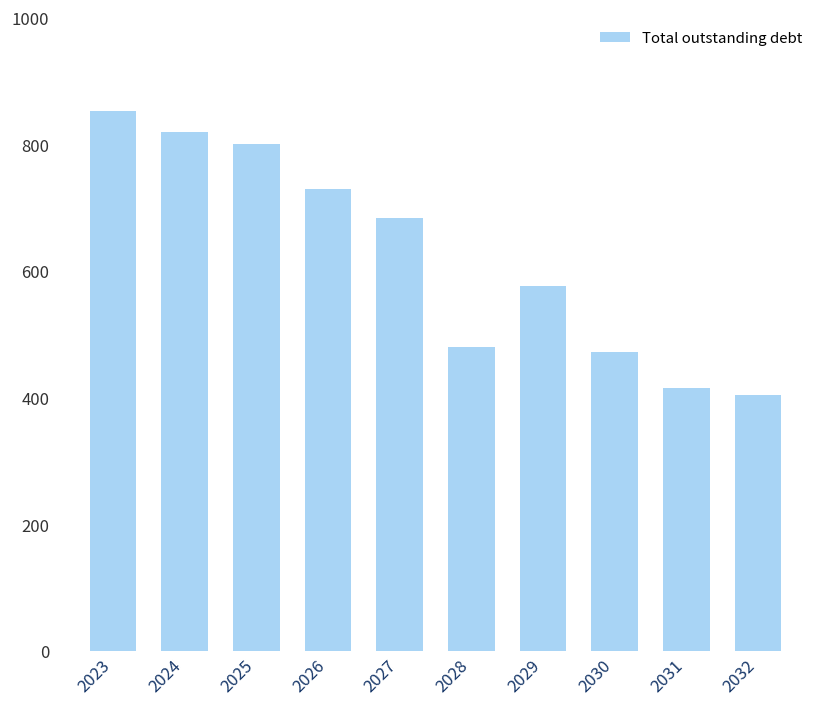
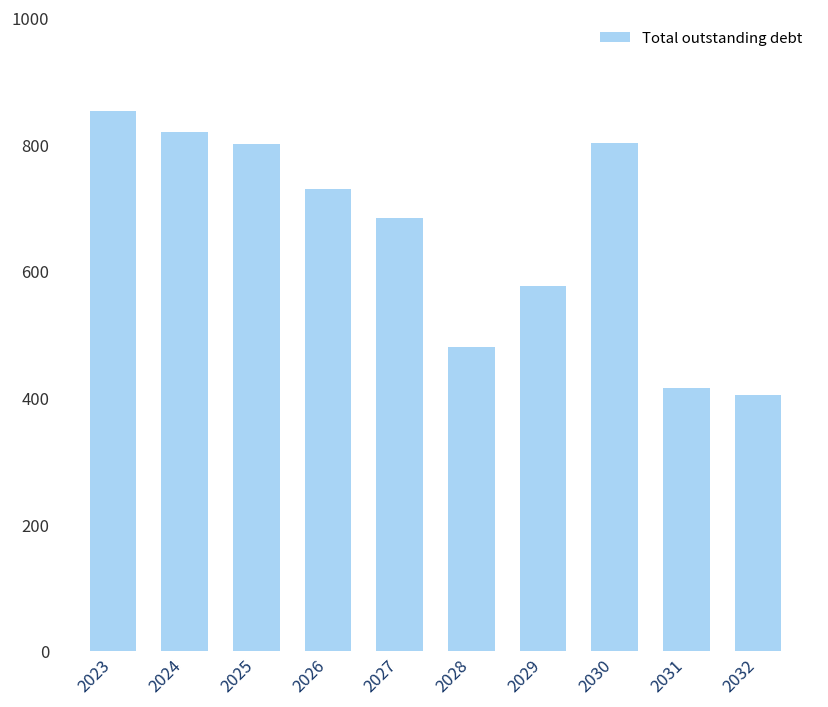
2030: 470 -> 800
